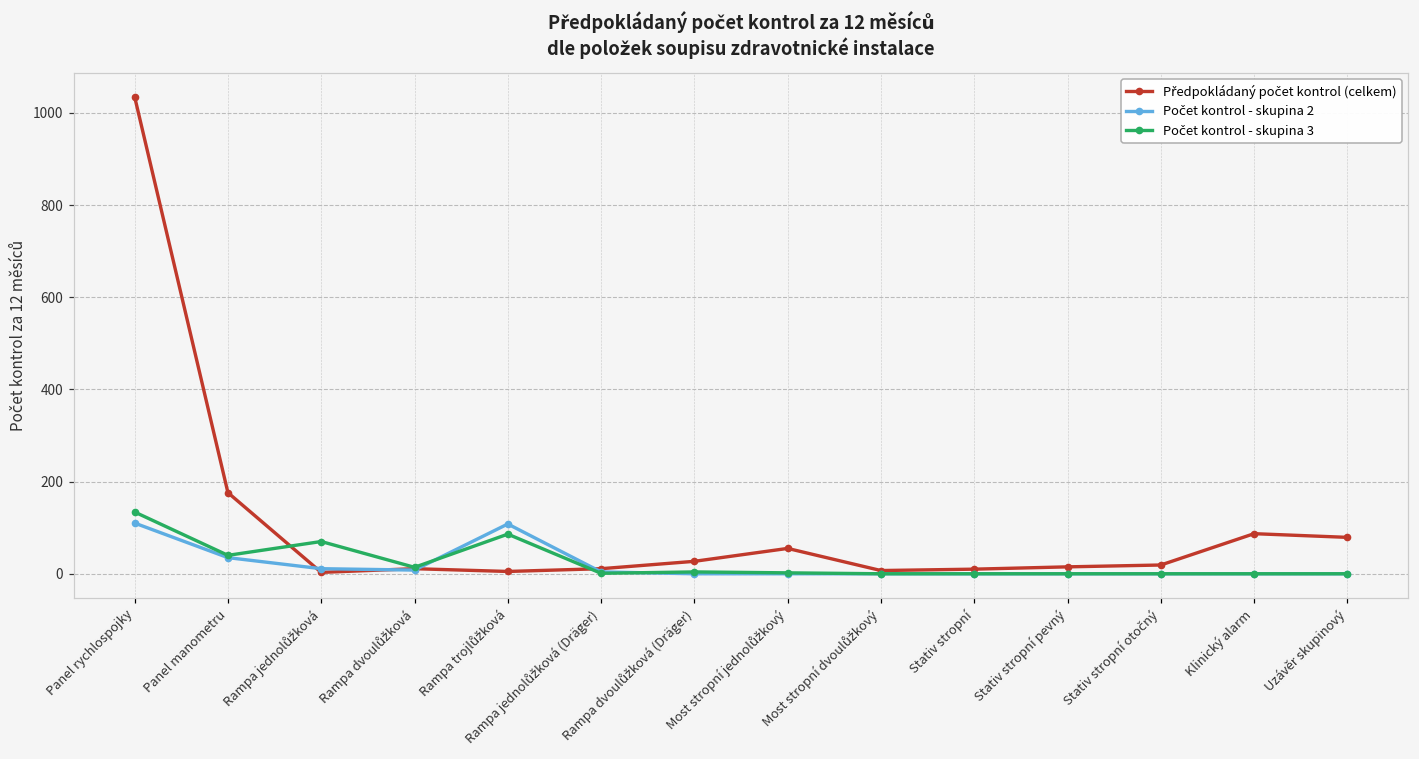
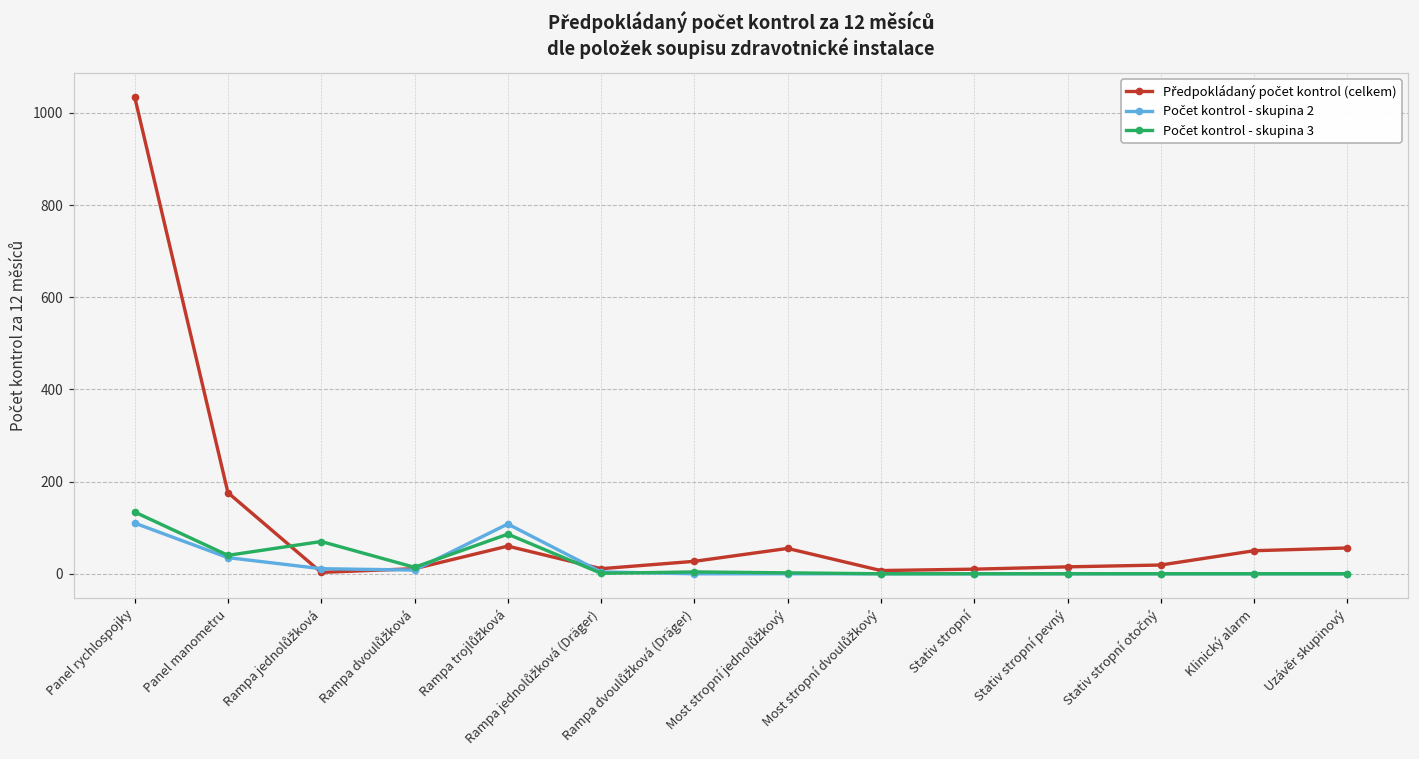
Předpokládaný počet kontrol (celkem), Rampa trojlůžková: 10 -> 60
Předpokládaný počet kontrol (celkem), Klinický alarm: 90 -> 50
Předpokládaný počet kontrol (celkem), Uzávěr skupinový: 80 -> 60
